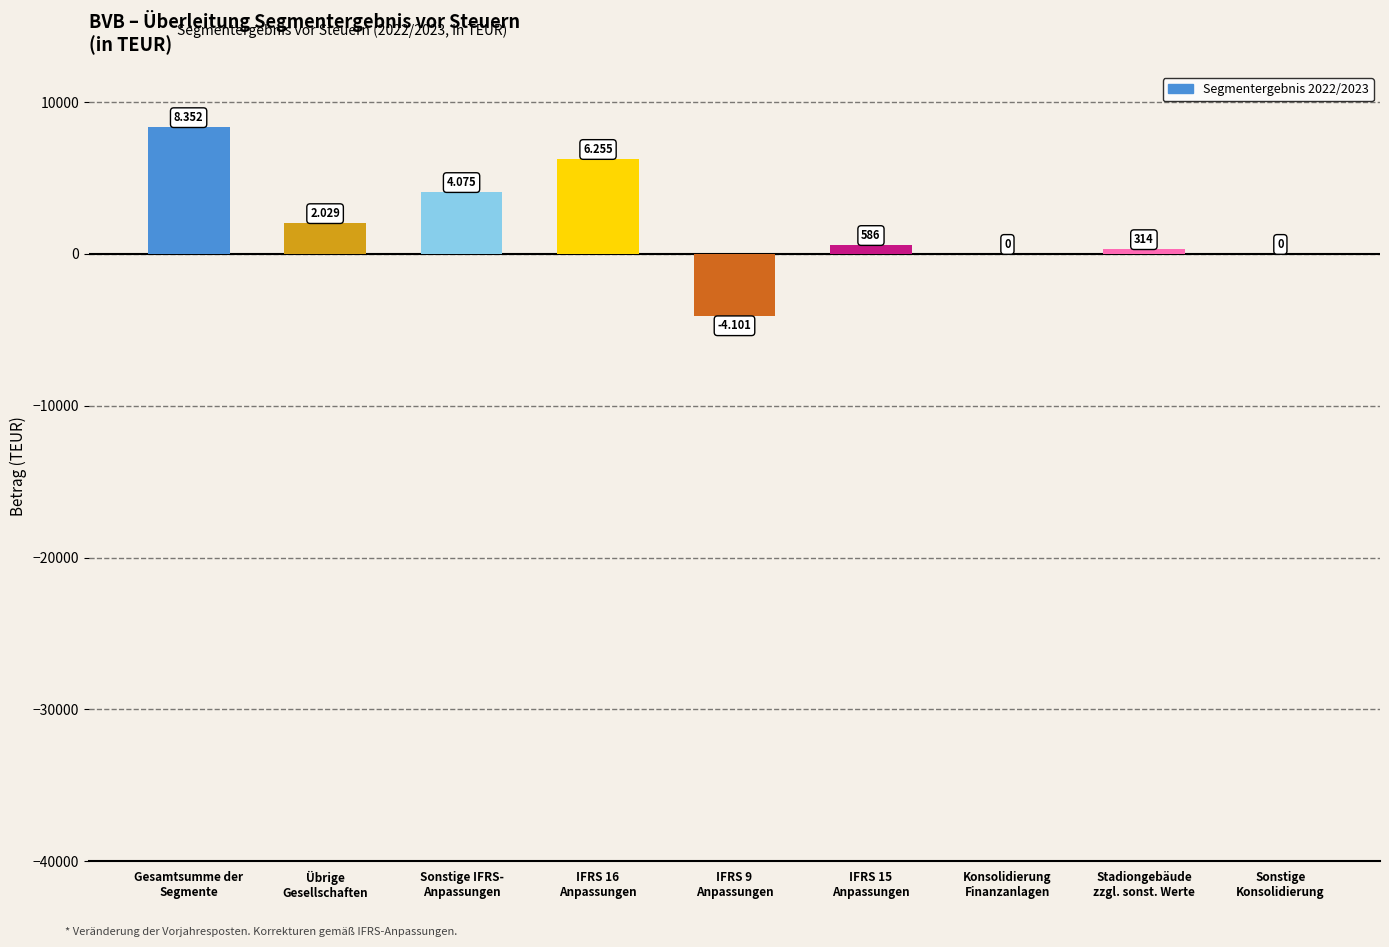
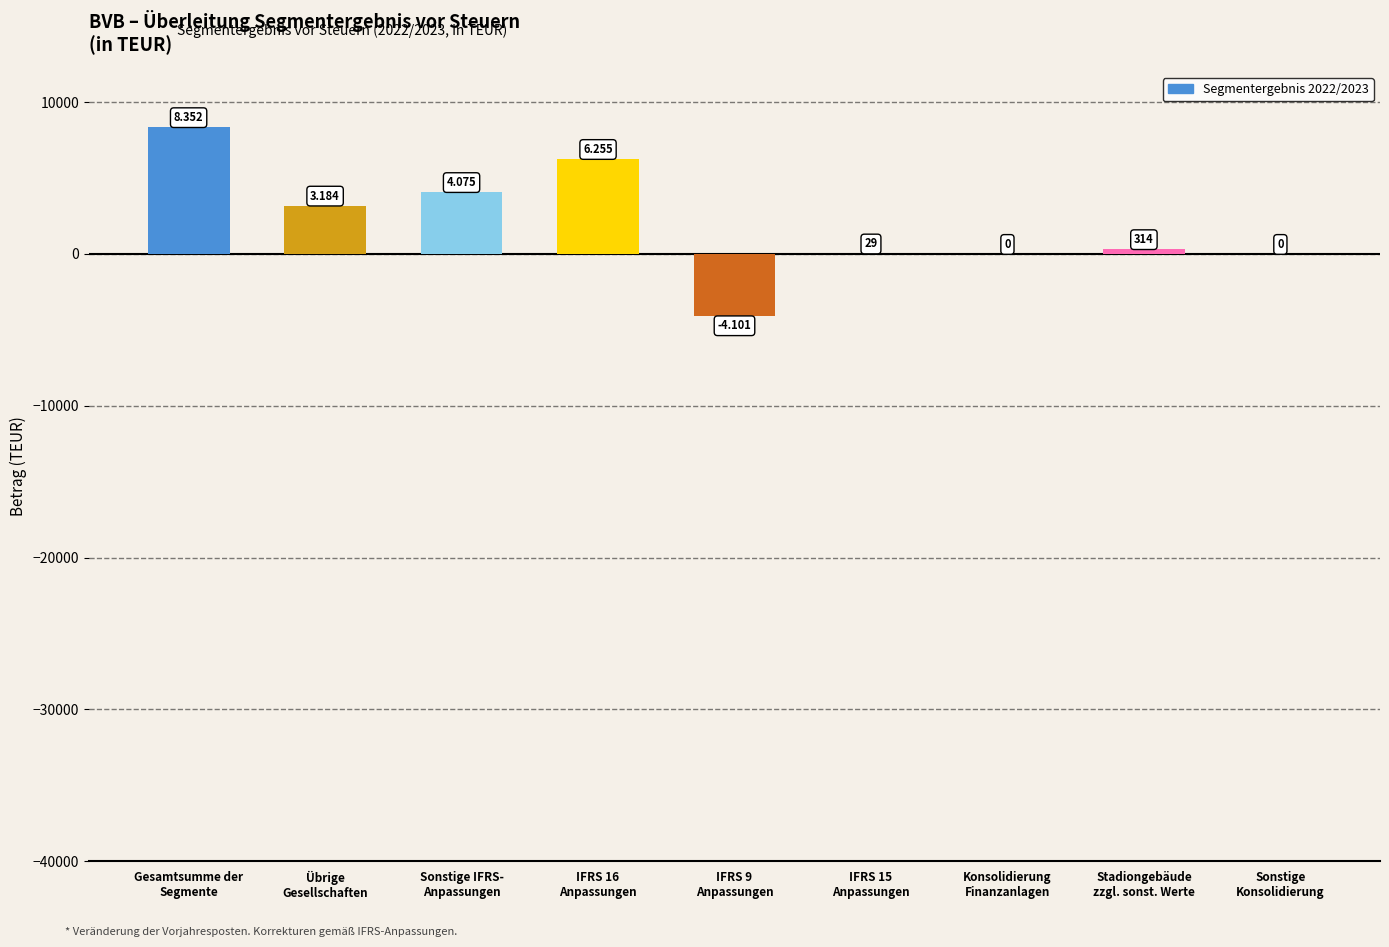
Übrige Gesellschaften: 2.029 -> 3.184
IFRS 15 Anpassungen: 586 -> 29
